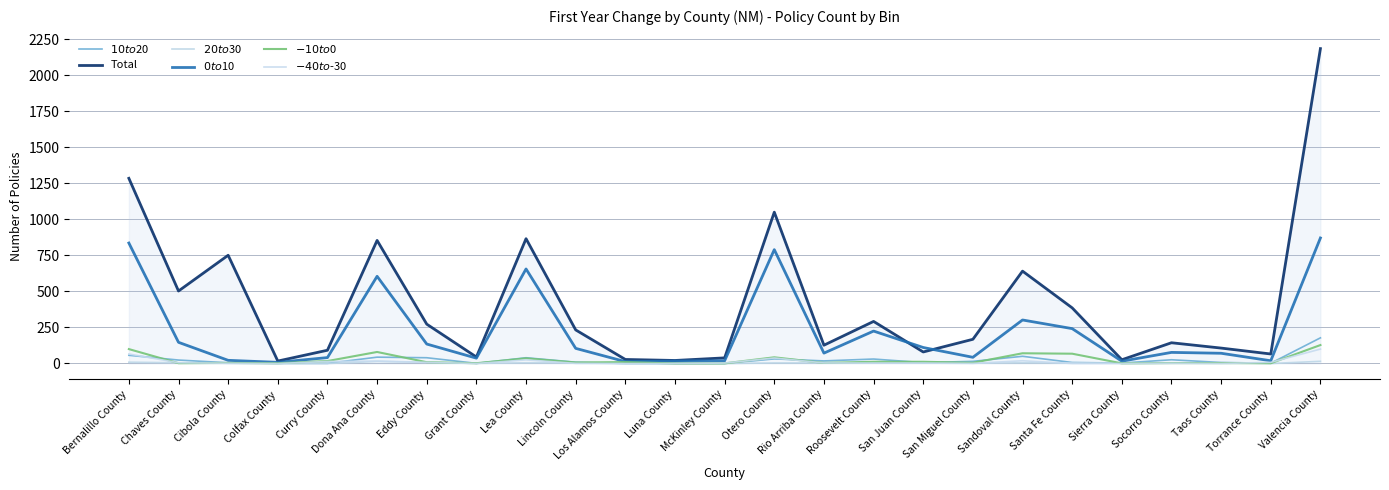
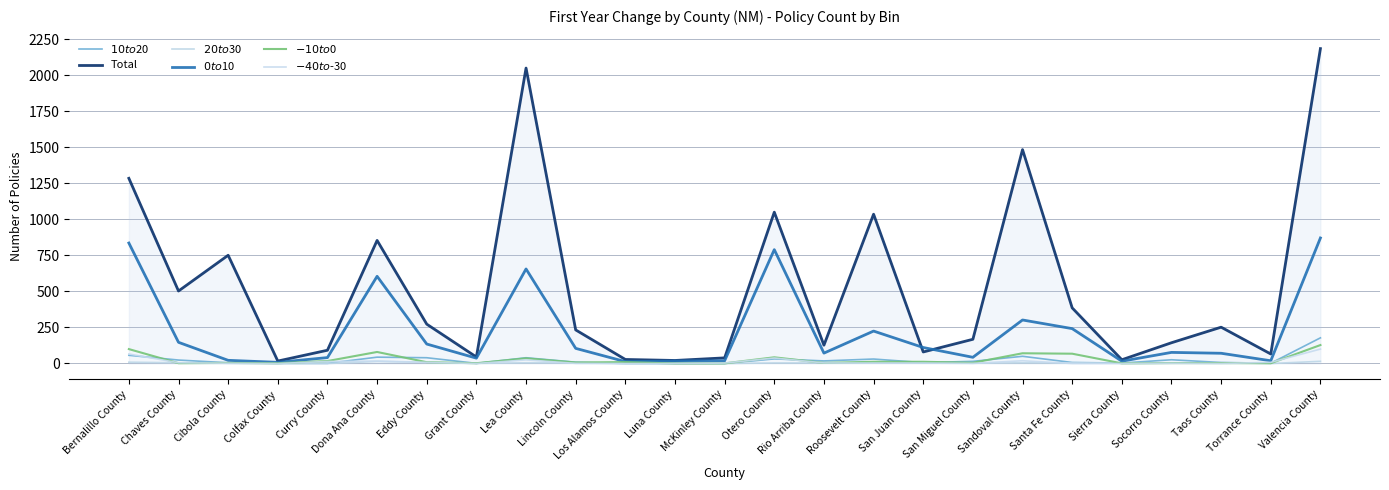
Total, Lea County: 870 -> 2050
Total, Roosevelt County: 290 -> 1040
Total, Sandoval County: 640 -> 1480
Total, Taos County: 110 -> 250
